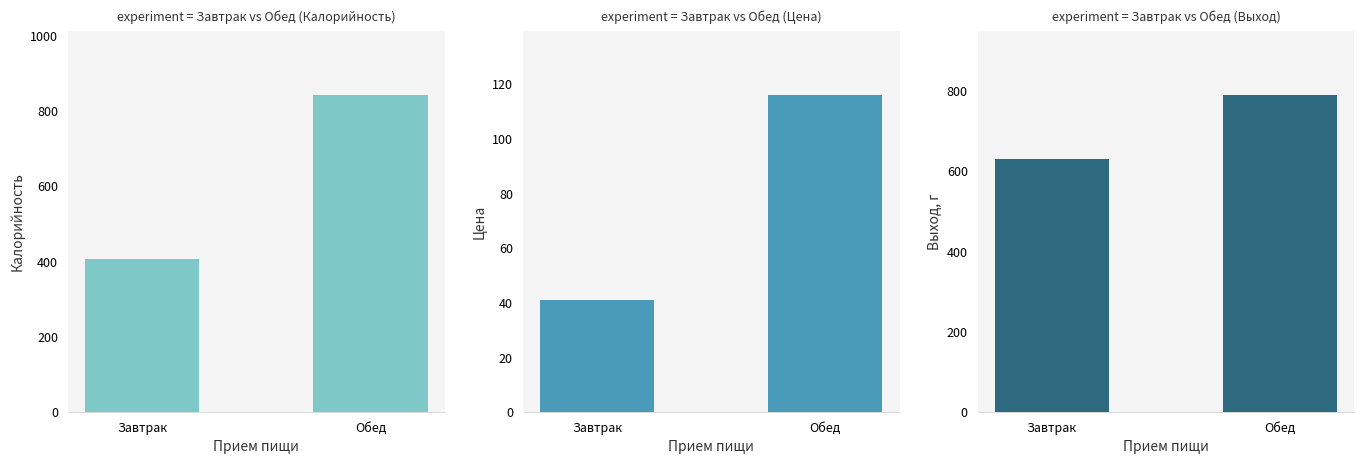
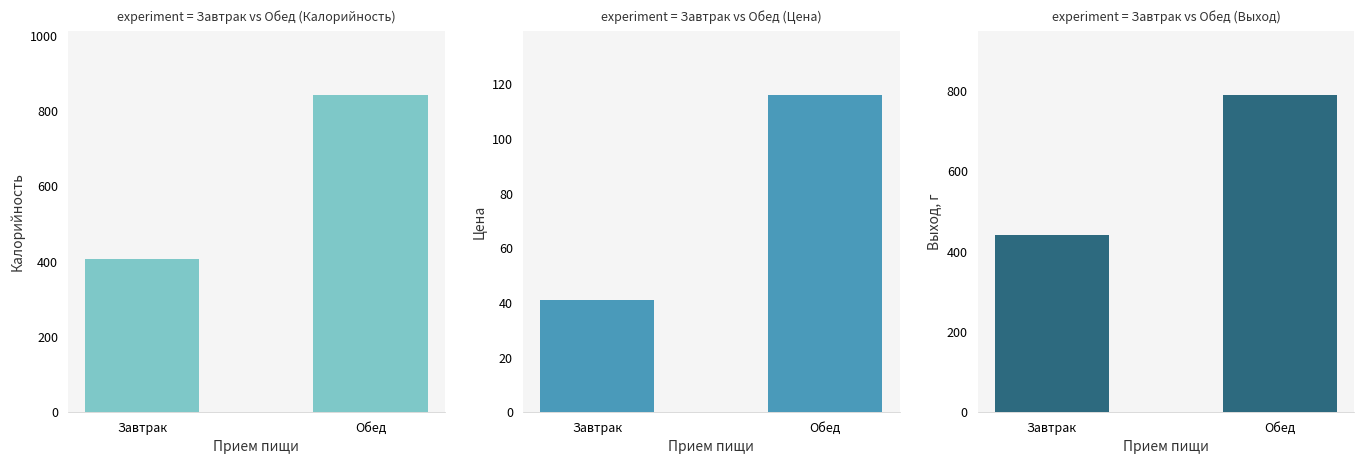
experiment = Завтрак vs Обед (Выход), Завтрак: 630 -> 440
